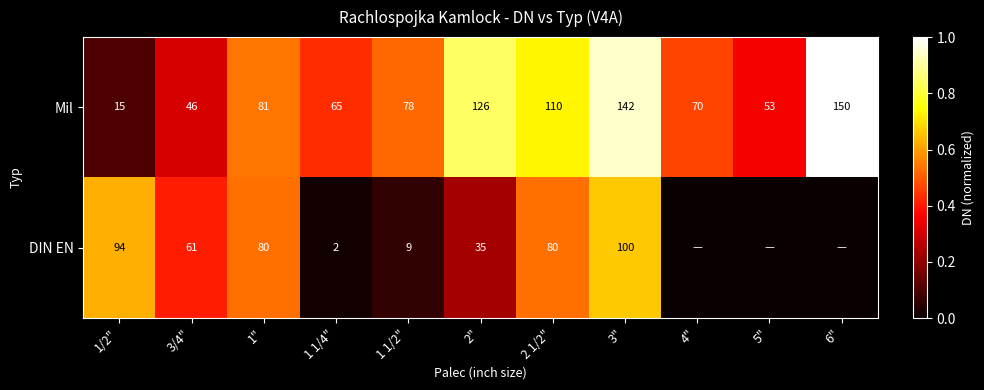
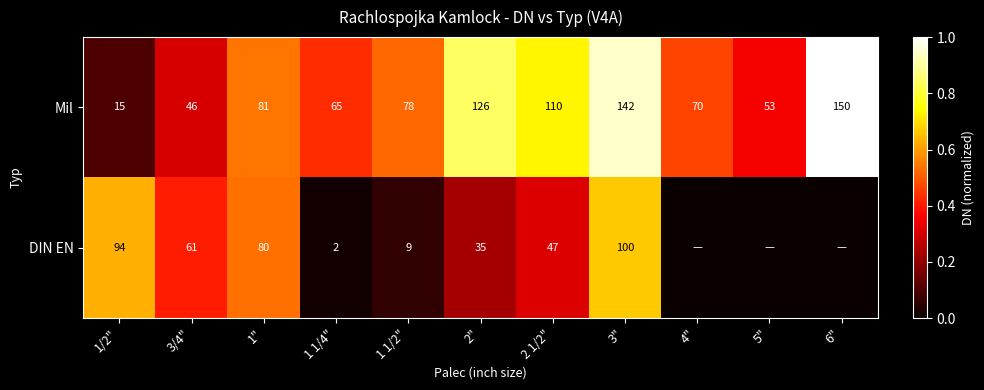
DIN EN, 2 1/2": 80 -> 47
